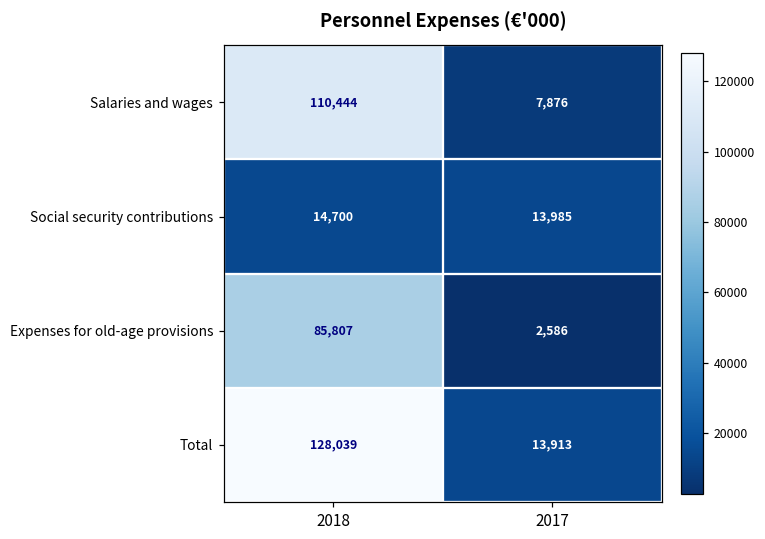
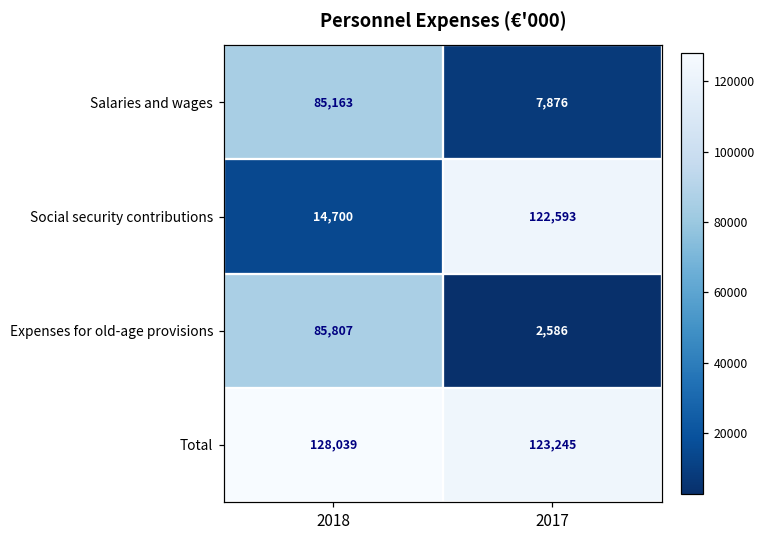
Salaries and wages, 2018: 110,444 -> 85,163
Social security contributions, 2017: 13,985 -> 122,593
Total, 2017: 13,913 -> 123,245
